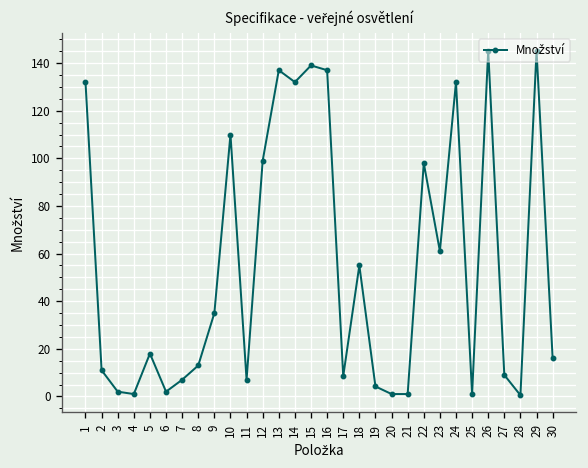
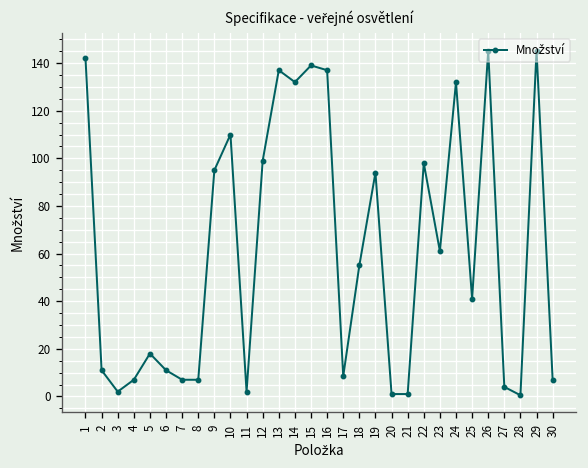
1: 132 -> 142
4: 1 -> 7
6: 2 -> 11
8: 13 -> 7
9: 35 -> 95
11: 7 -> 2
19: 4 -> 94
25: 1 -> 41
27: 9 -> 4
30: 16 -> 7
